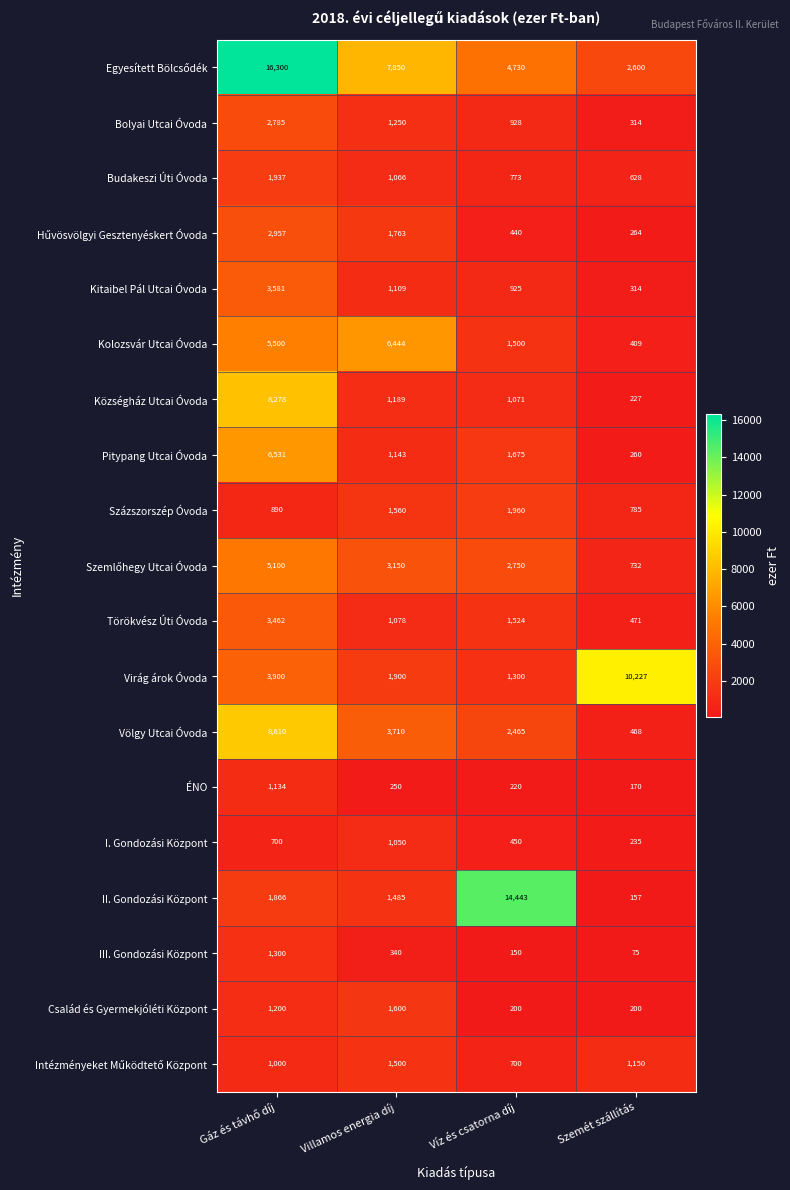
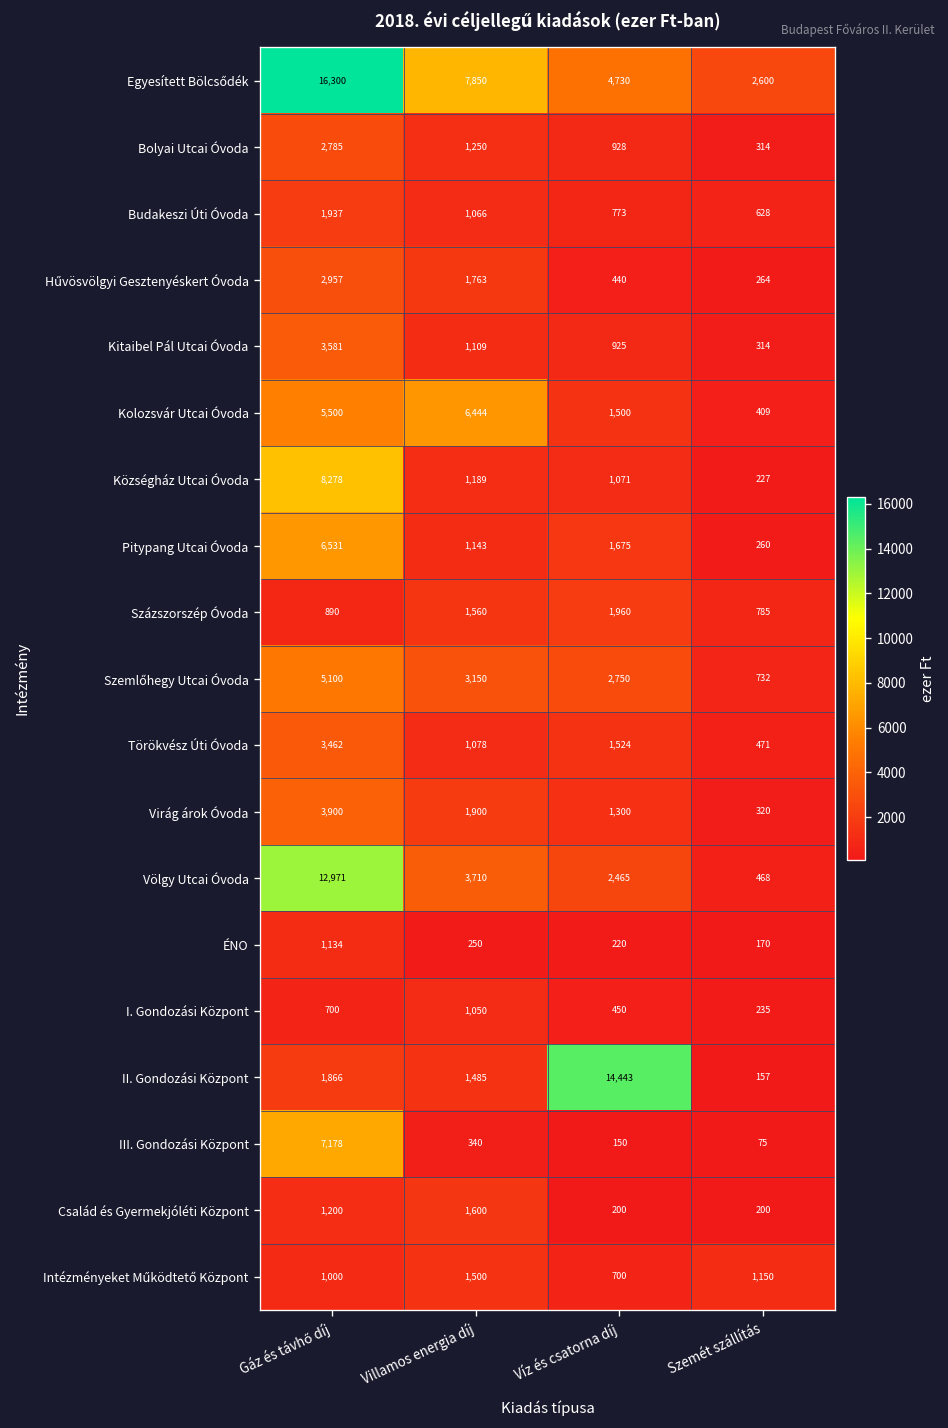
Virág árok Óvoda, Szemét szállítás: 10,227 -> 320
Völgy Utcai Óvoda, Gáz és távhő díj: 8,610 -> 12,971
III. Gondozási Központ, Gáz és távhő díj: 1,300 -> 7,178
